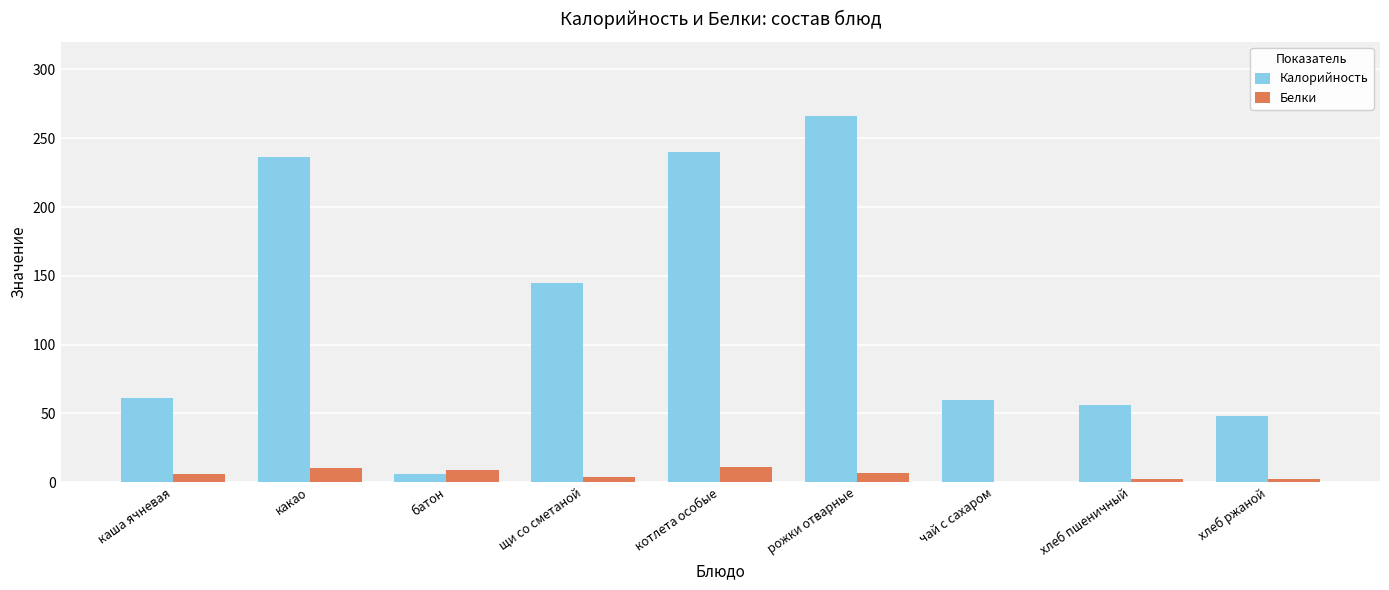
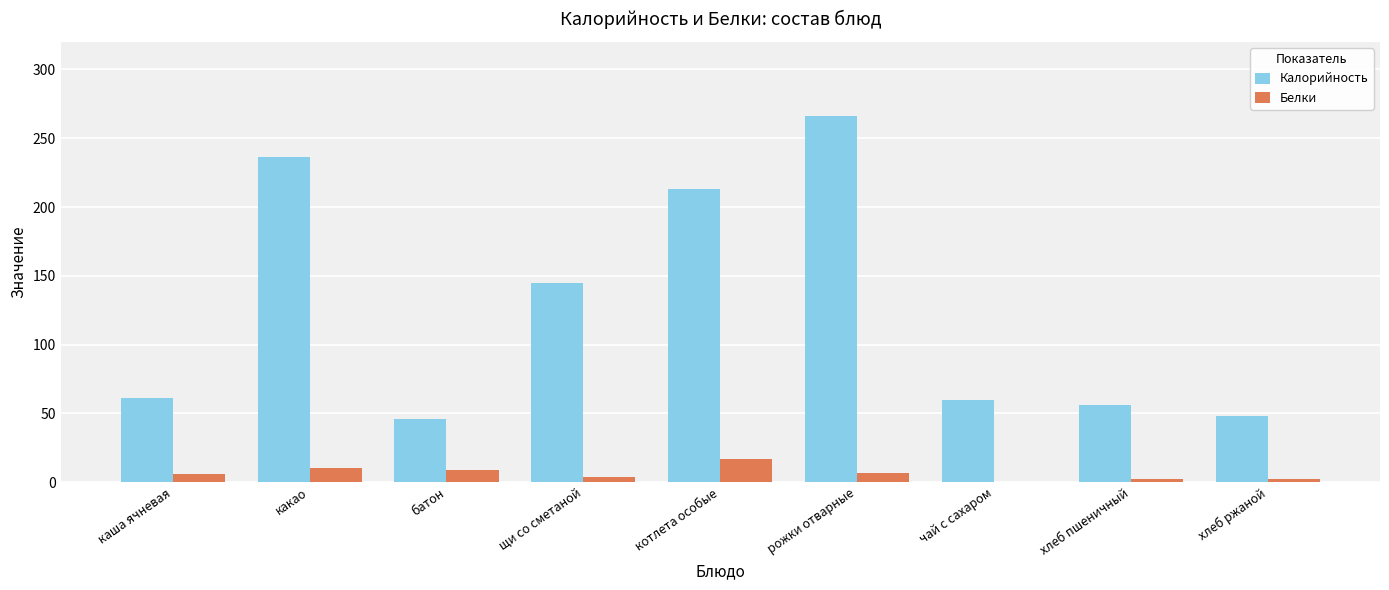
Калорийность, батон: 6 -> 46
Калорийность, котлета особые: 240 -> 213
Белки, котлета особые: 11 -> 17
